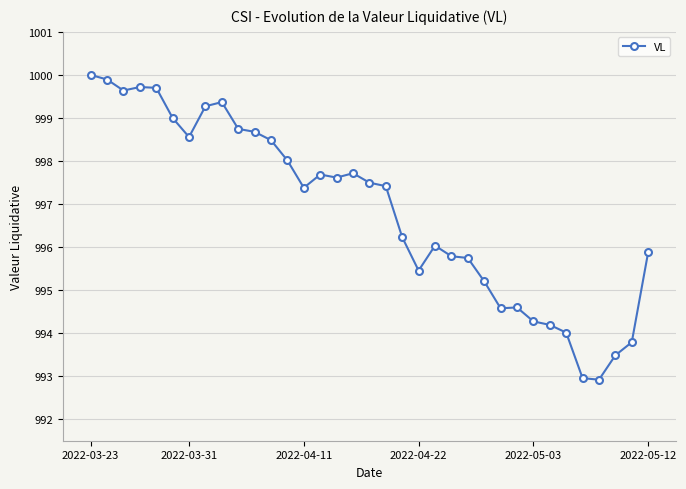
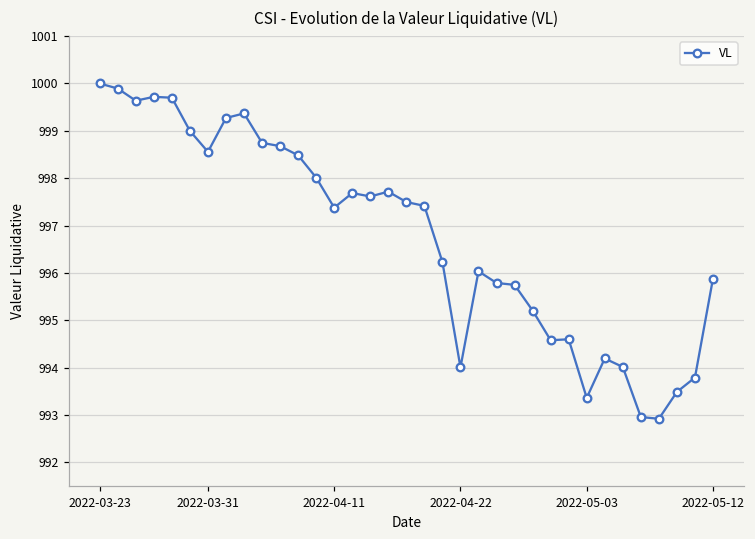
2022-04-22: 995.5 -> 994.0
2022-05-03: 994.3 -> 993.4
